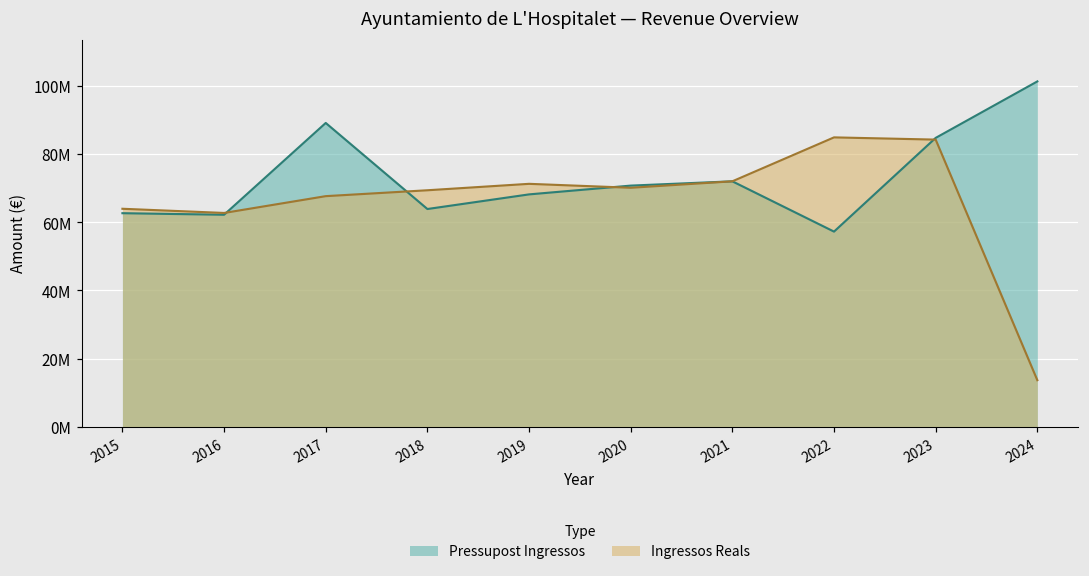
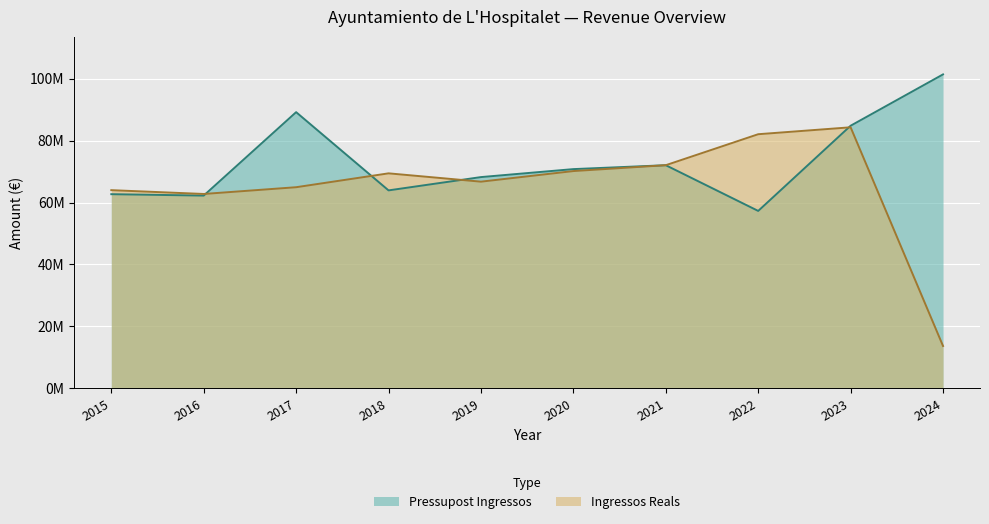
Ingressos Reals, 2017: 68000000 -> 65000000
Ingressos Reals, 2019: 71000000 -> 67000000
Ingressos Reals, 2022: 85000000 -> 82000000
